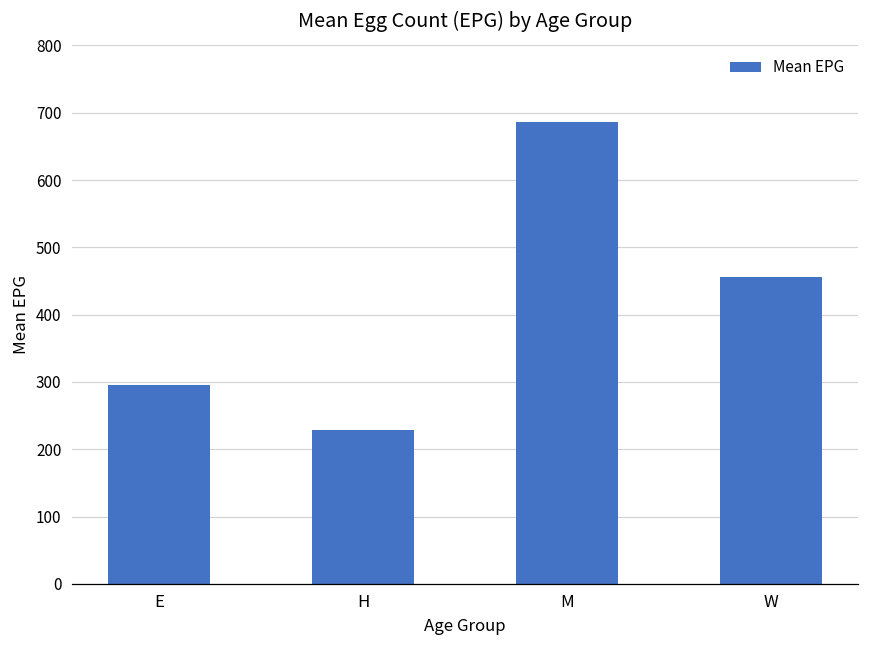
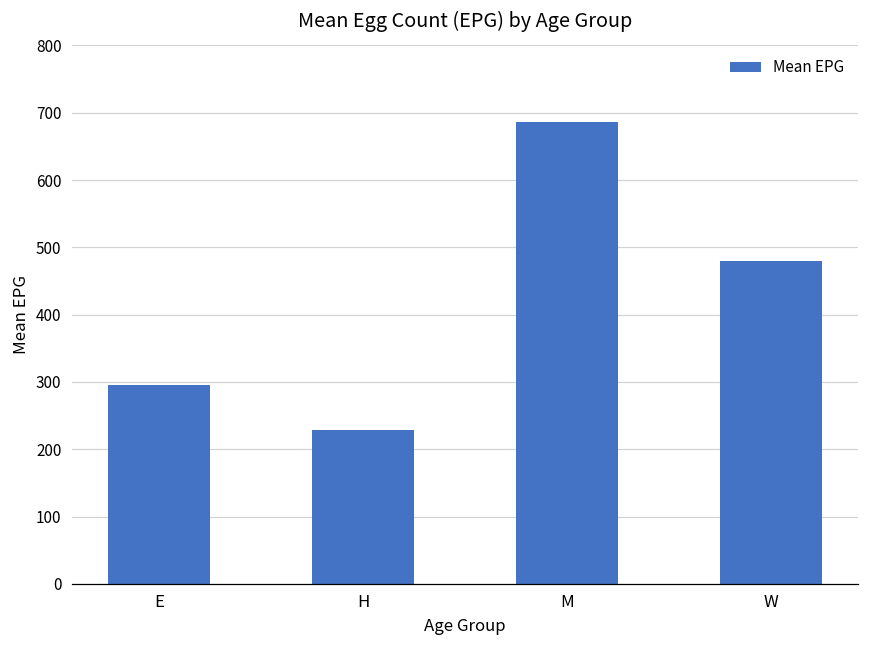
W: 460 -> 480
